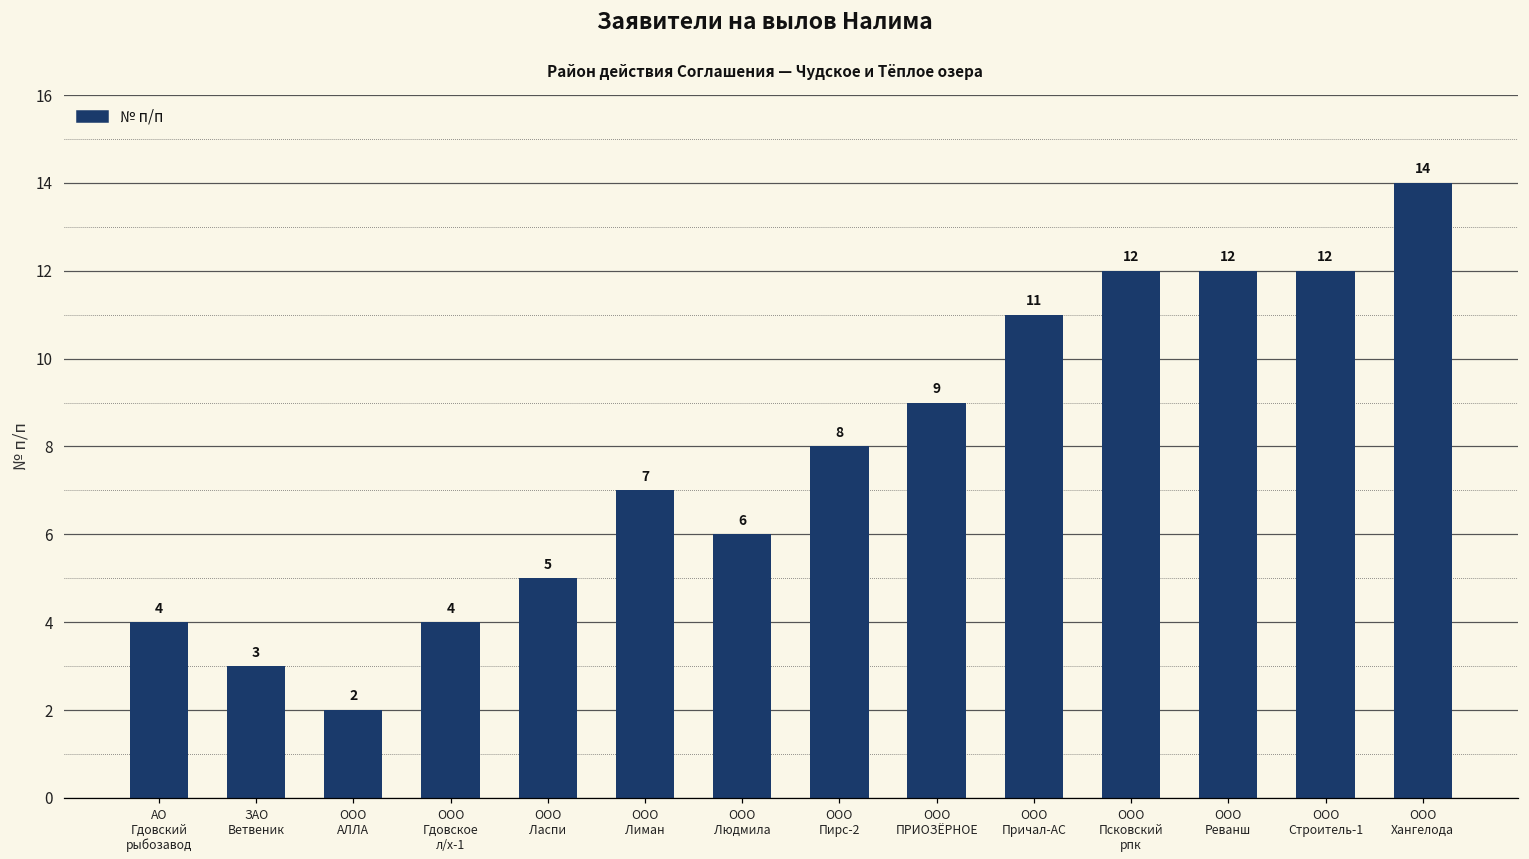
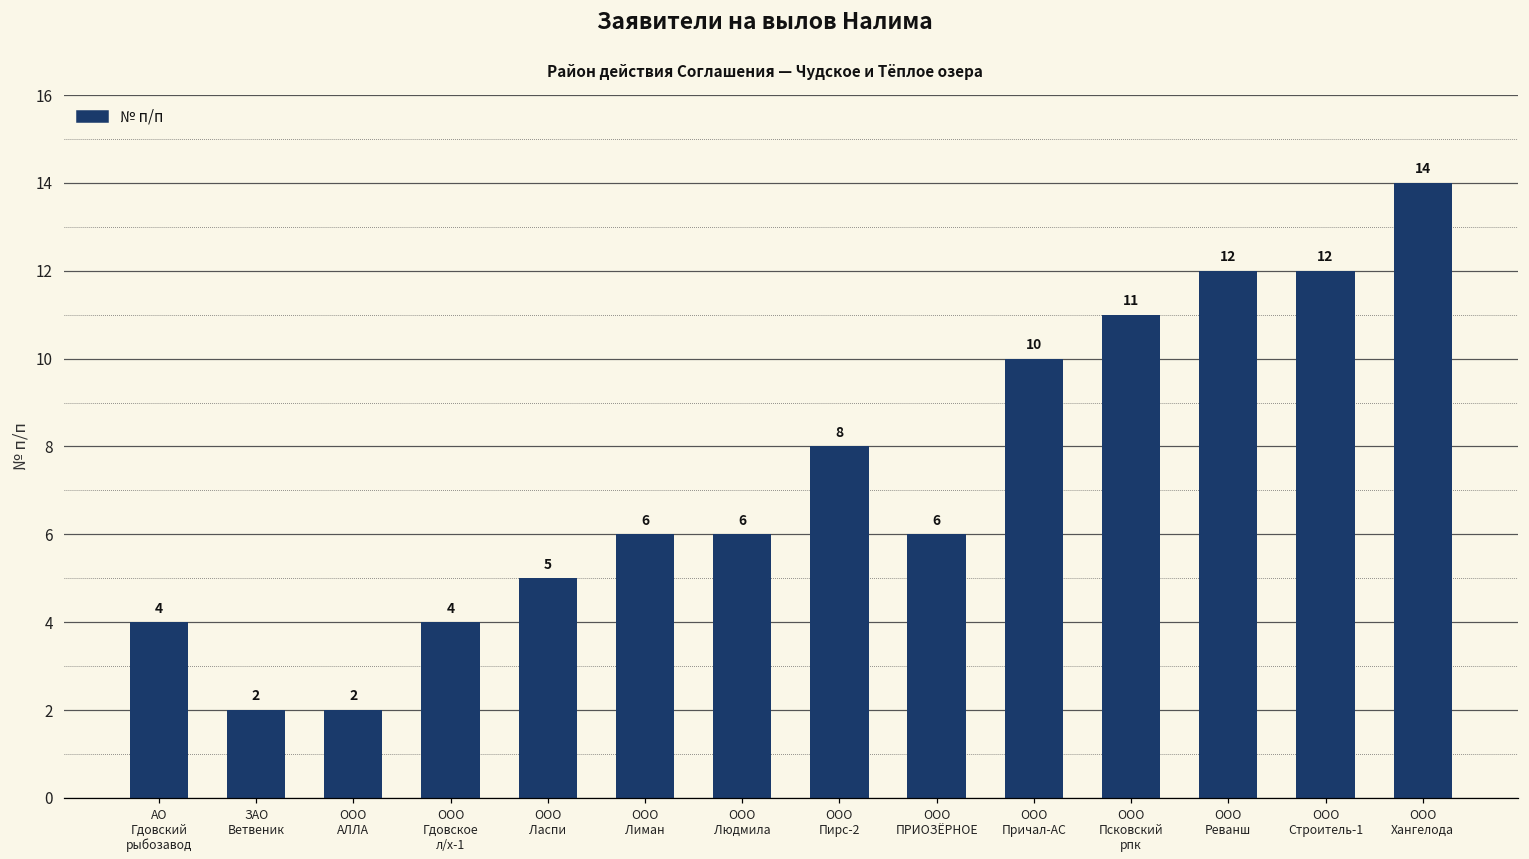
ЗАО Ветвеник: 3 -> 2
ООО Лиман: 7 -> 6
ООО ПРИОЗЁРНОЕ: 9 -> 6
ООО Причал-АС: 11 -> 10
ООО Псковский рпк: 12 -> 11
